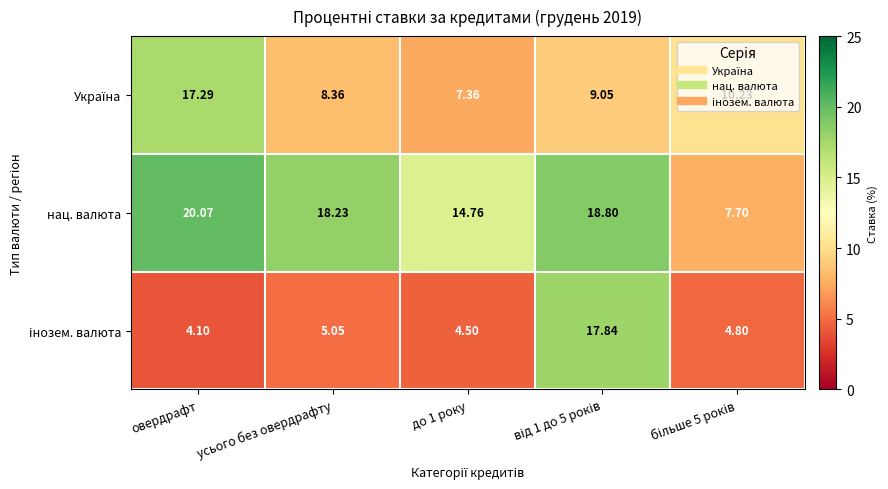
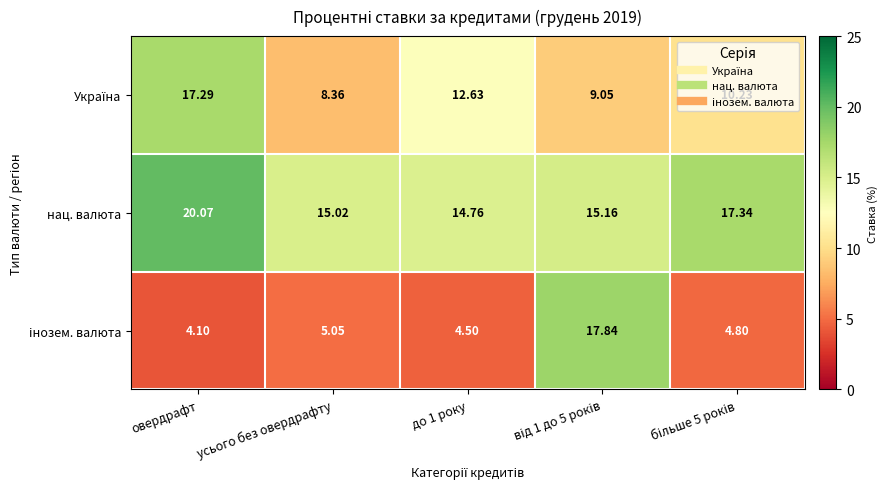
Україна, до 1 року: 7.36 -> 12.63
нац. валюта, усього без овердрафту: 18.23 -> 15.02
нац. валюта, від 1 до 5 років: 18.80 -> 15.16
нац. валюта, більше 5 років: 7.70 -> 17.34
